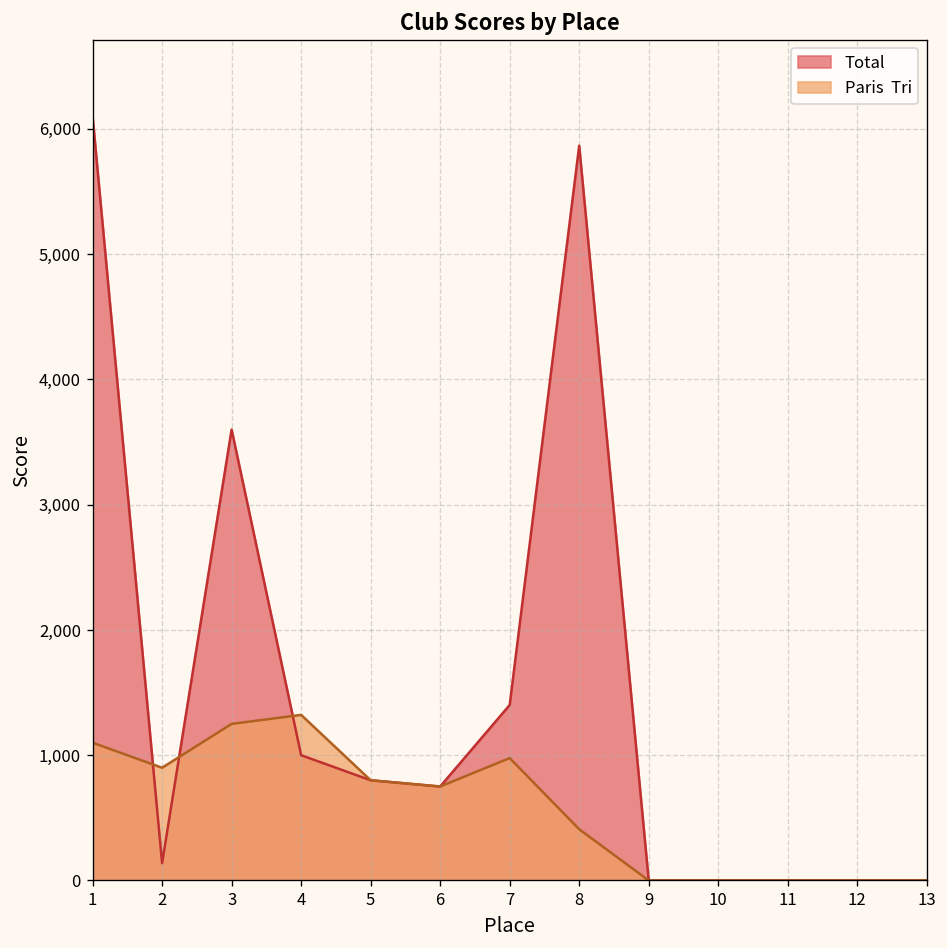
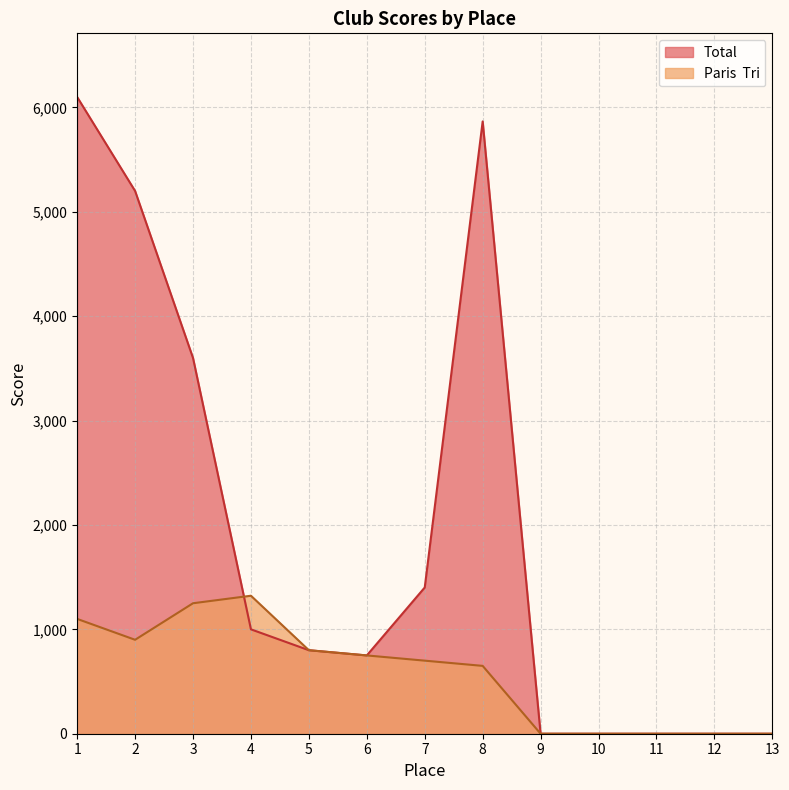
Total, 2: 140 -> 5,200
Paris Tri, 7: 980 -> 700
Paris Tri, 8: 410 -> 650
